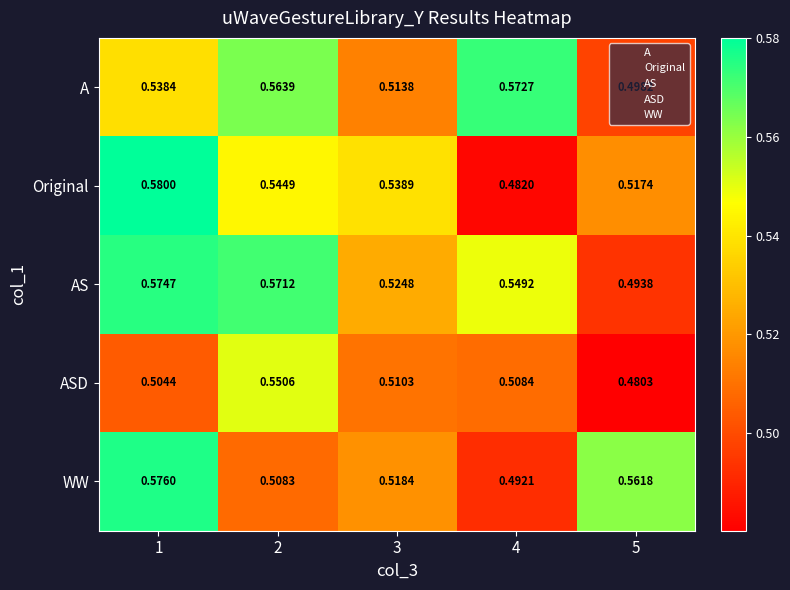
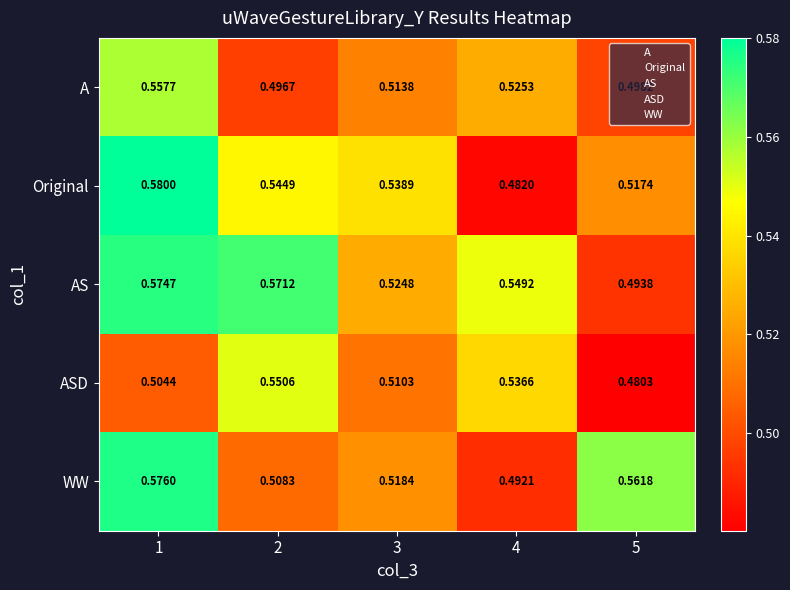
A, 1: 0.5384 -> 0.5577
A, 2: 0.5639 -> 0.4967
A, 4: 0.5727 -> 0.5253
ASD, 4: 0.5084 -> 0.5366
